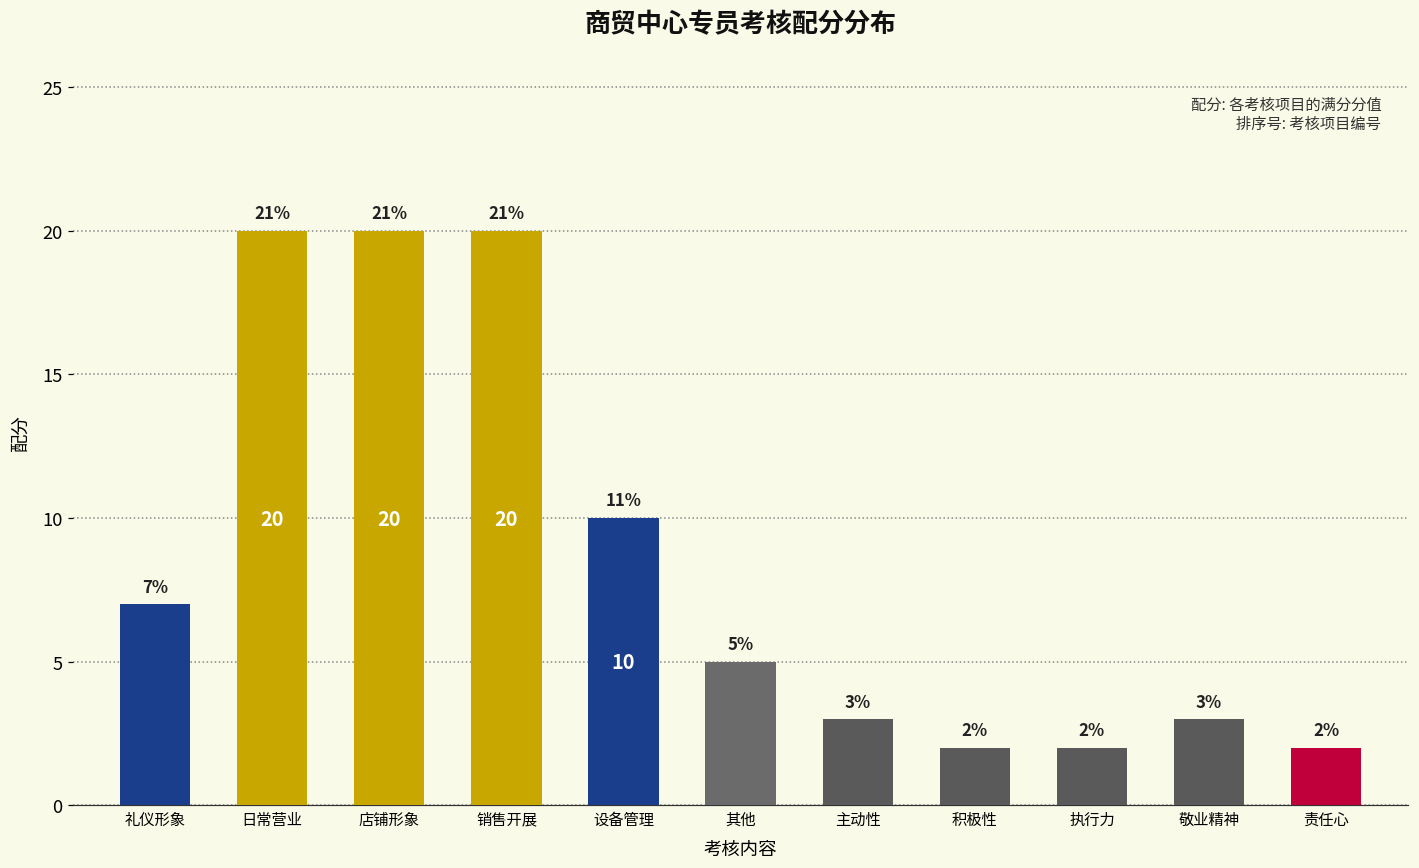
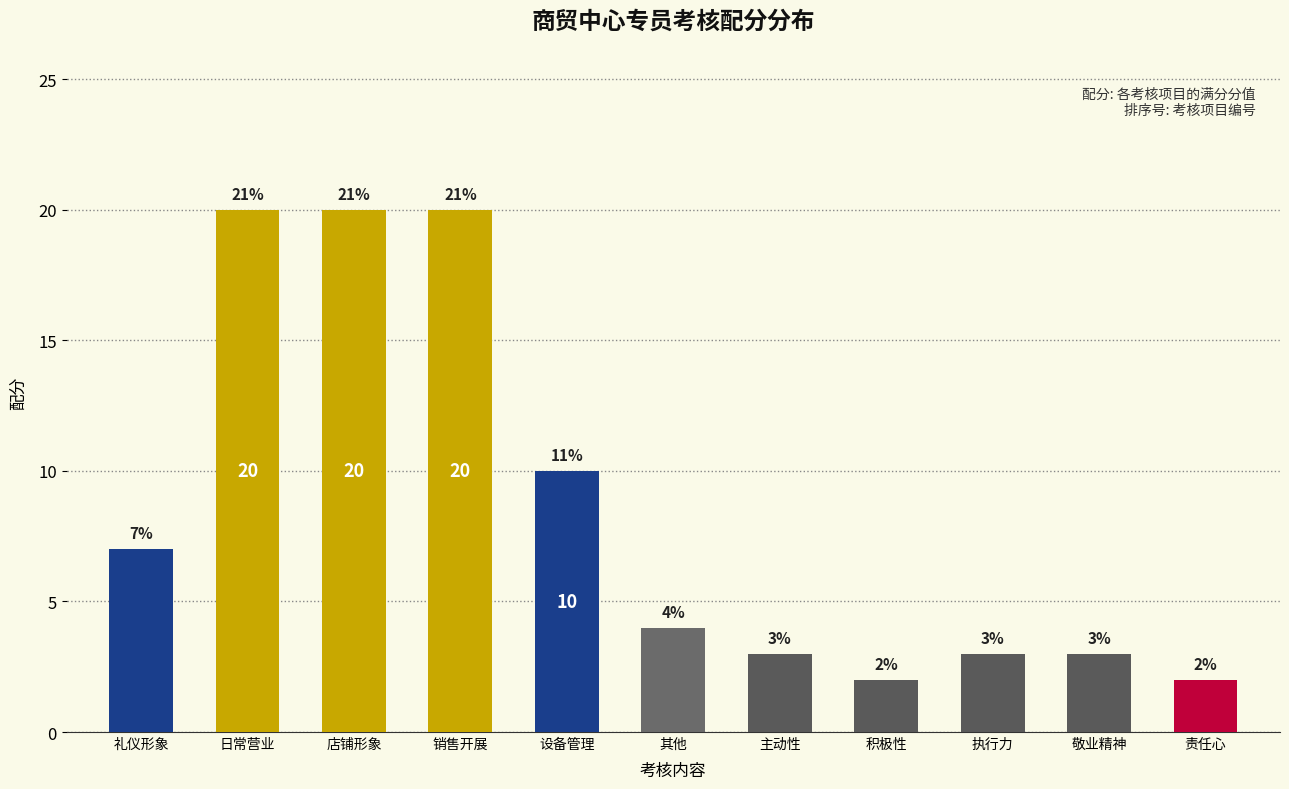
其他: 5% -> 4%
执行力: 2% -> 3%
